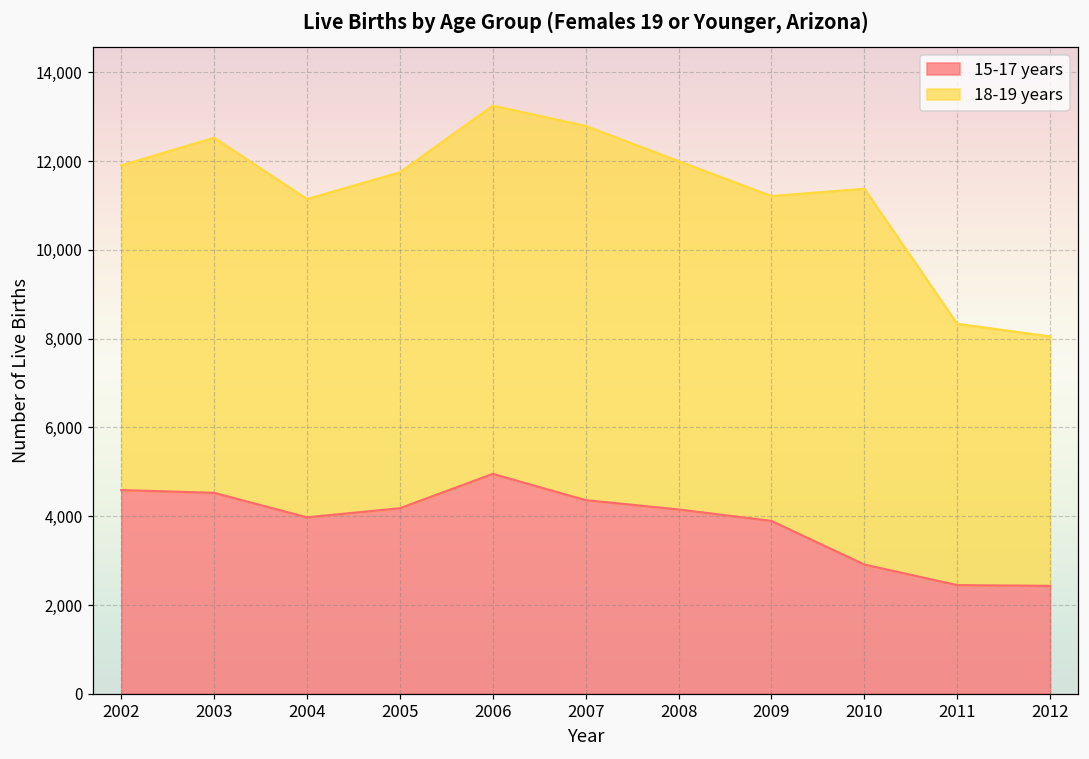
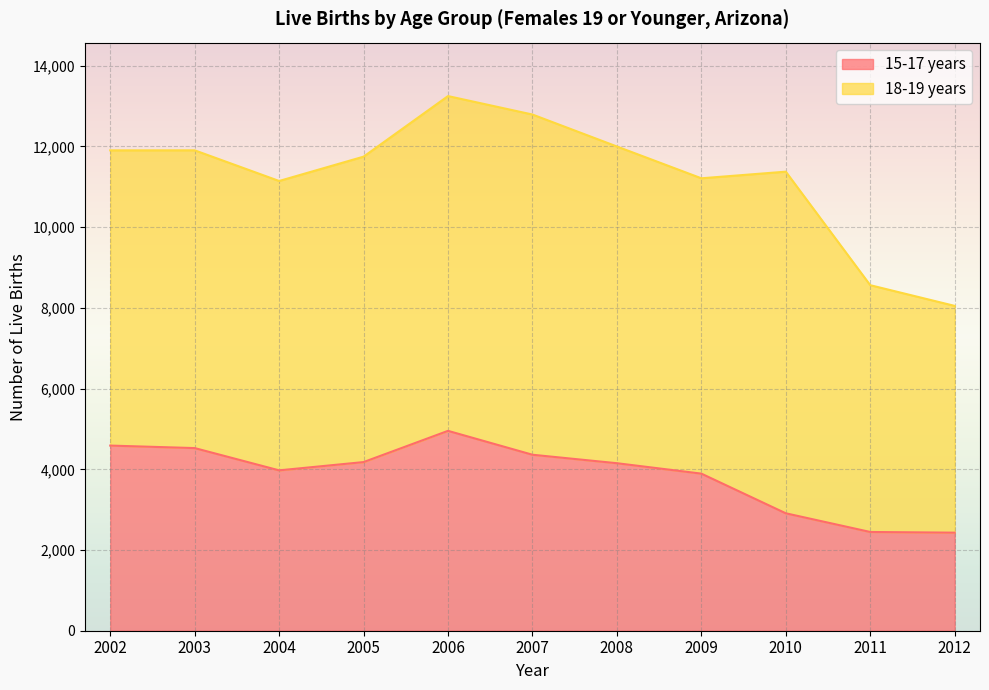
18-19 years, 2003: 8,000 -> 7,400
18-19 years, 2011: 5,900 -> 6,100
